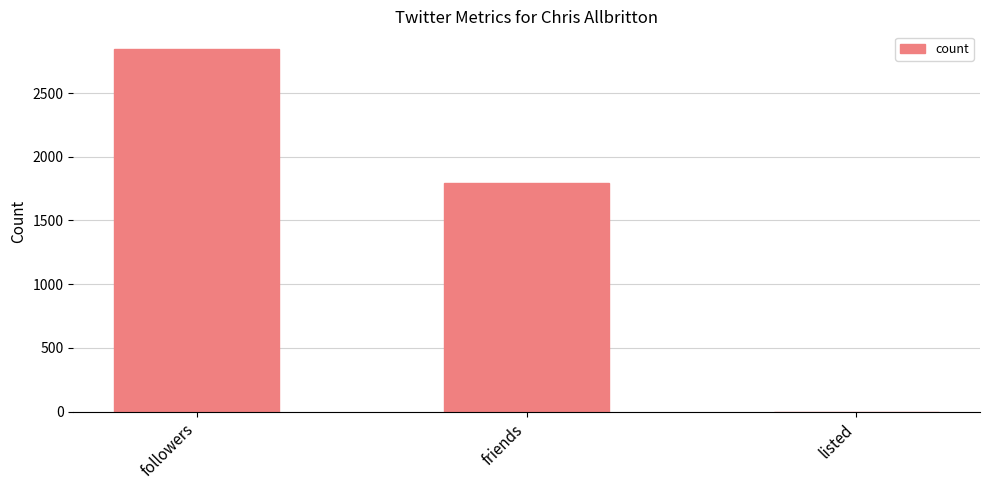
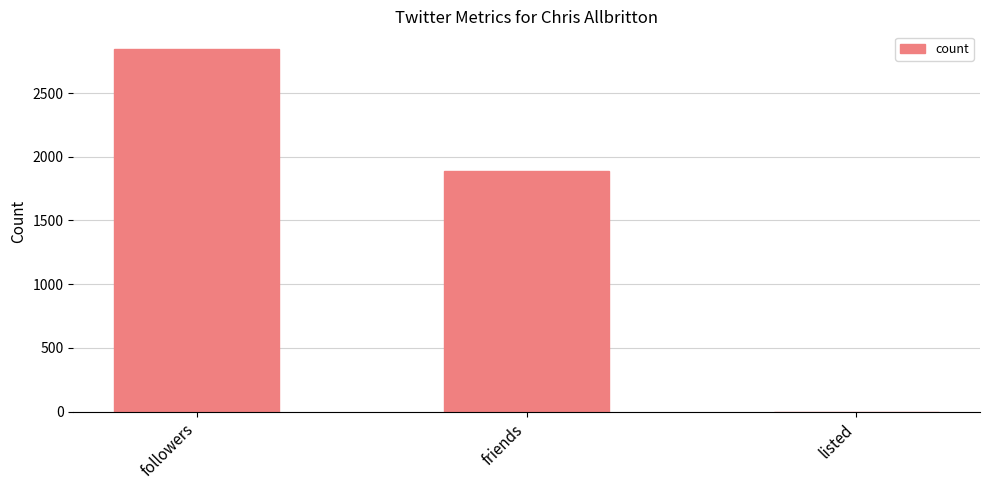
friends: 1790 -> 1890
